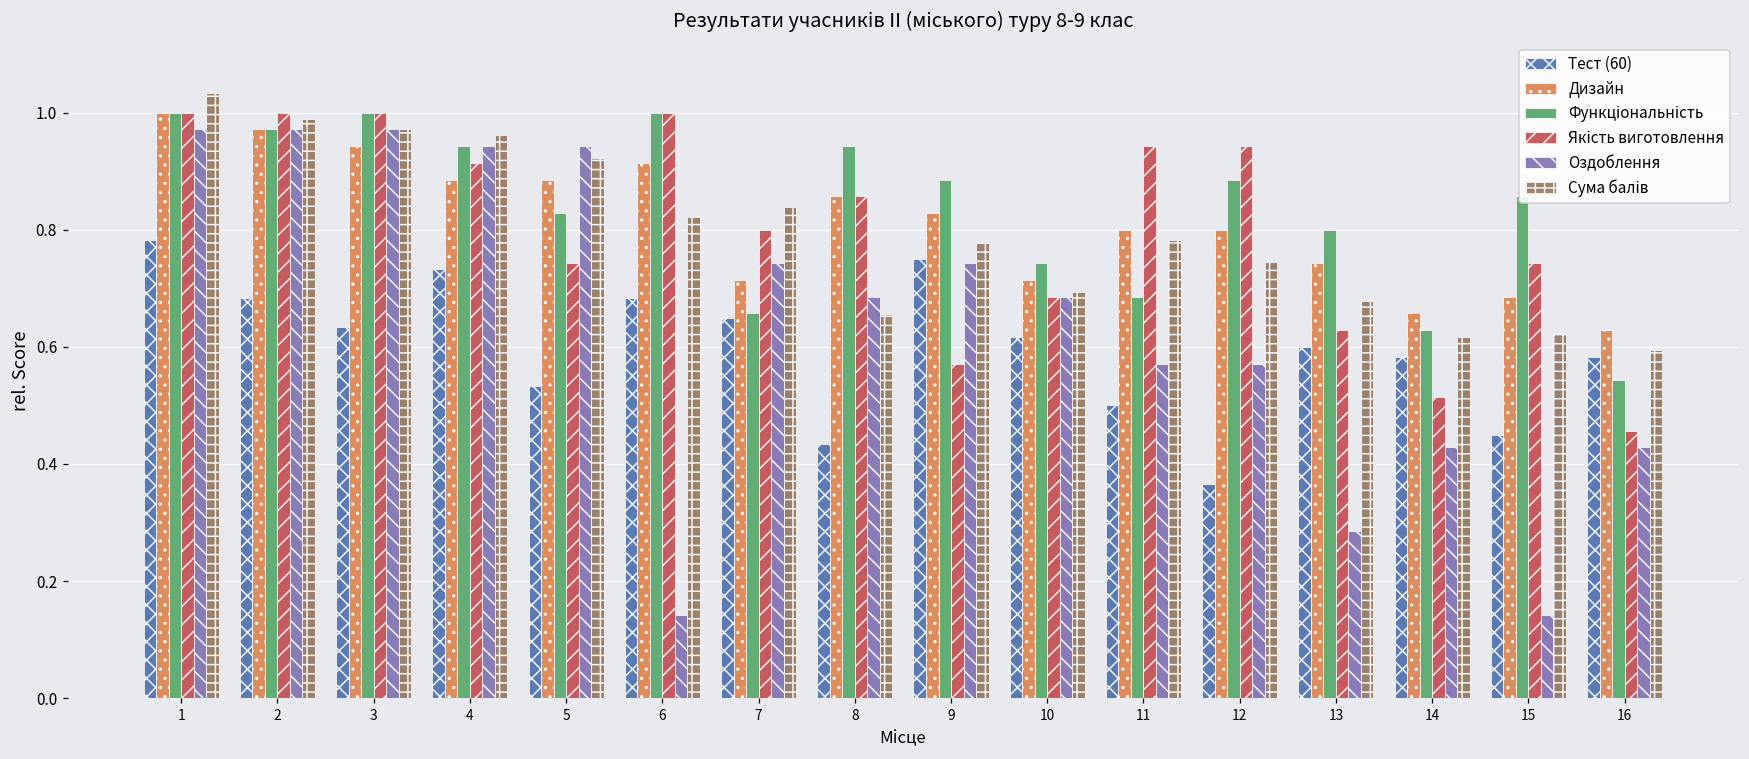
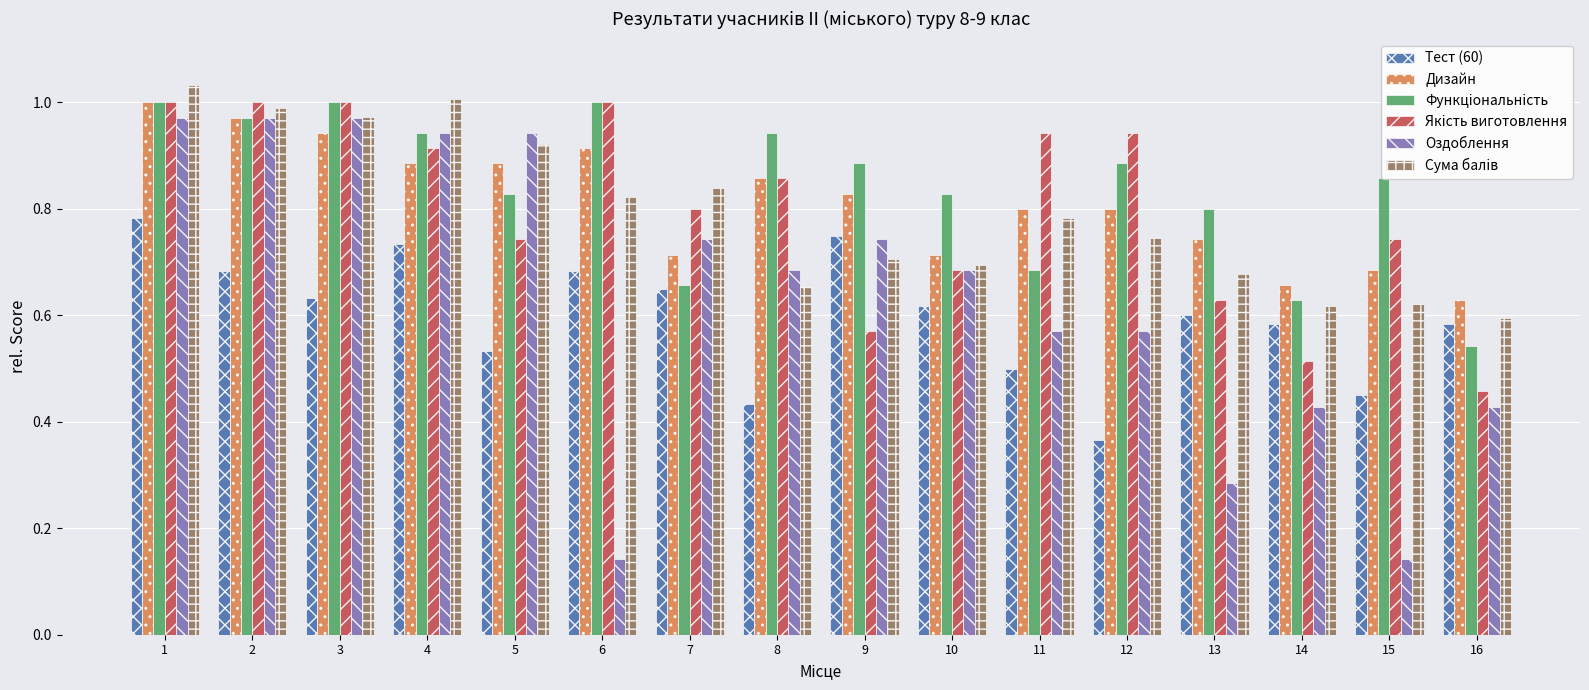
Сума балів, 4: 0.96 -> 1.01
Сума балів, 9: 0.78 -> 0.71
Функціональність, 10: 0.74 -> 0.83
